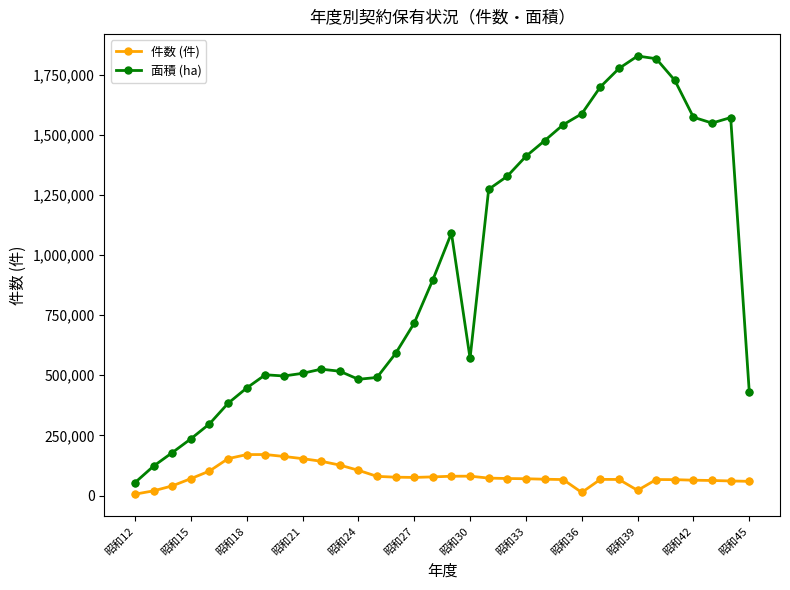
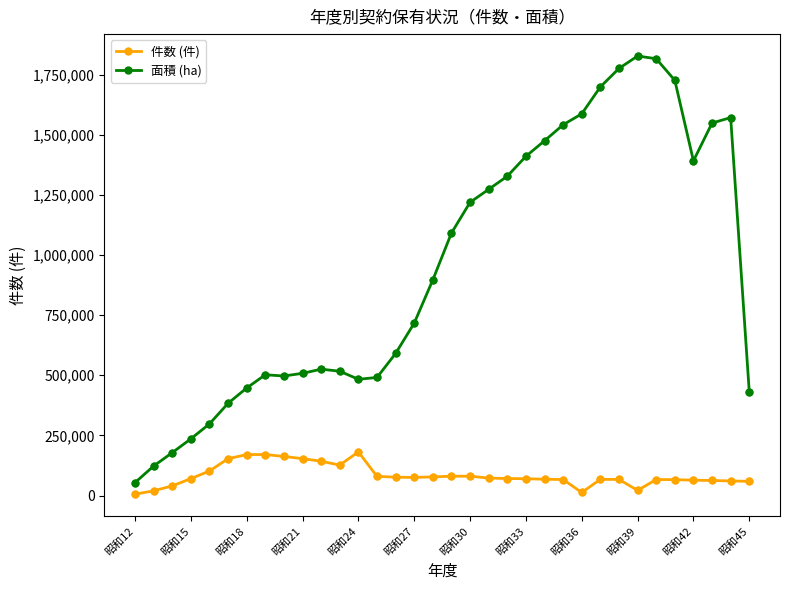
件数 (件), 昭和24: 100,000 -> 180,000
面積 (ha), 昭和30: 570,000 -> 1,220,000
面積 (ha), 昭和42: 1,570,000 -> 1,390,000
